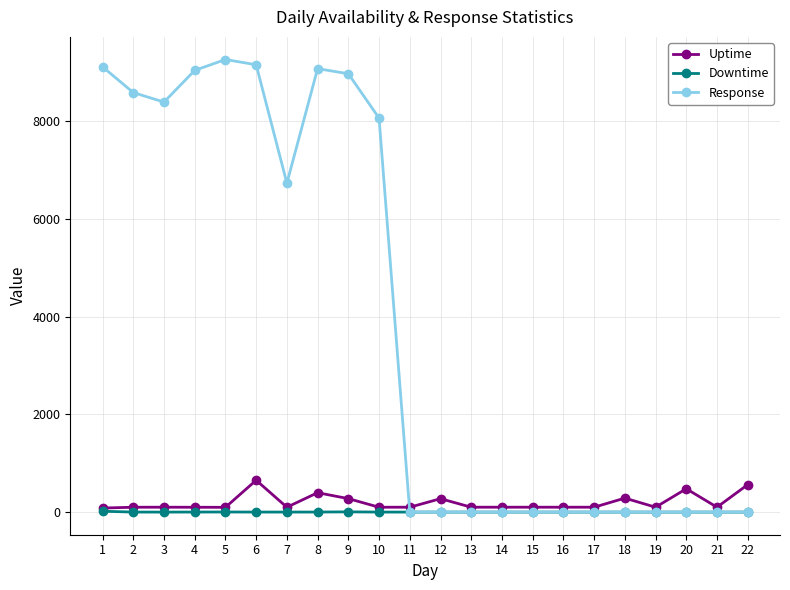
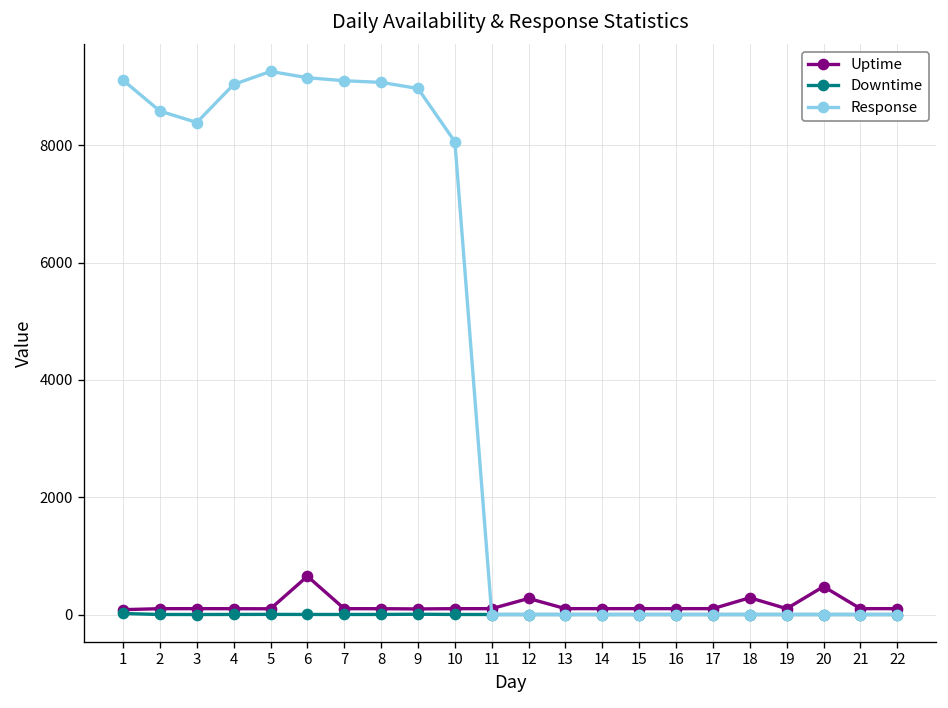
Response, 7: 6700 -> 9100
Uptime, 8: 400 -> 100
Uptime, 9: 300 -> 100
Uptime, 22: 600 -> 100
